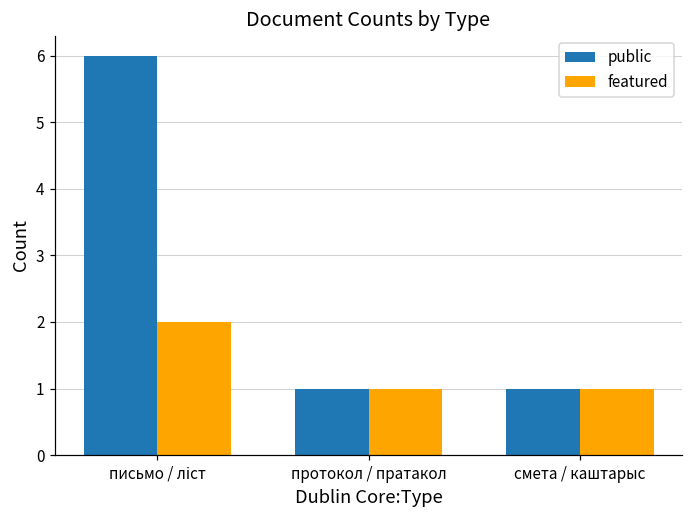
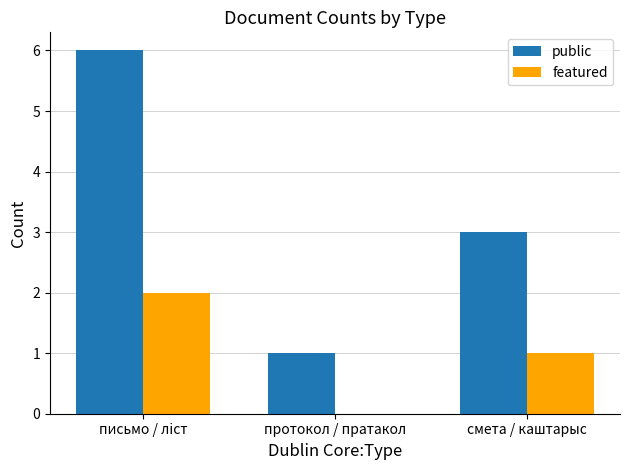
featured, протокол / пратакол: 1 -> 0
public, смета / каштарыс: 1 -> 3
